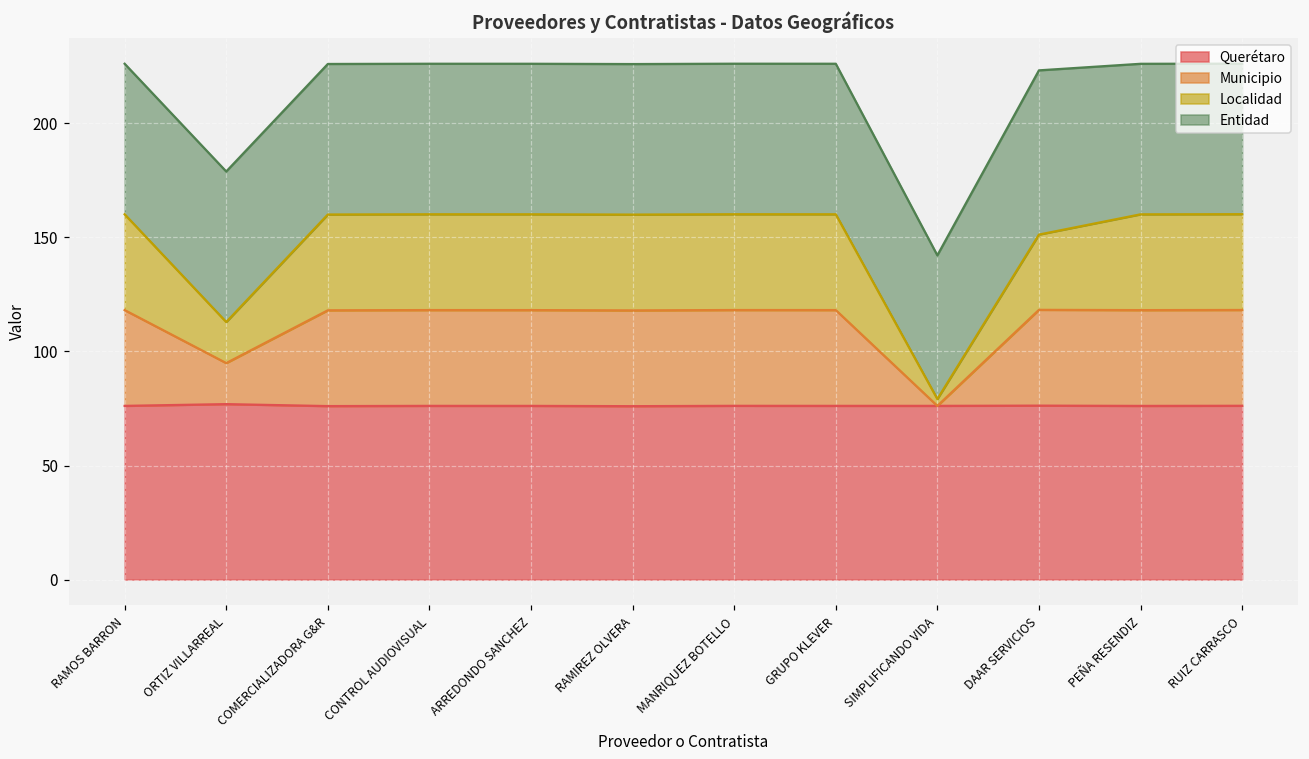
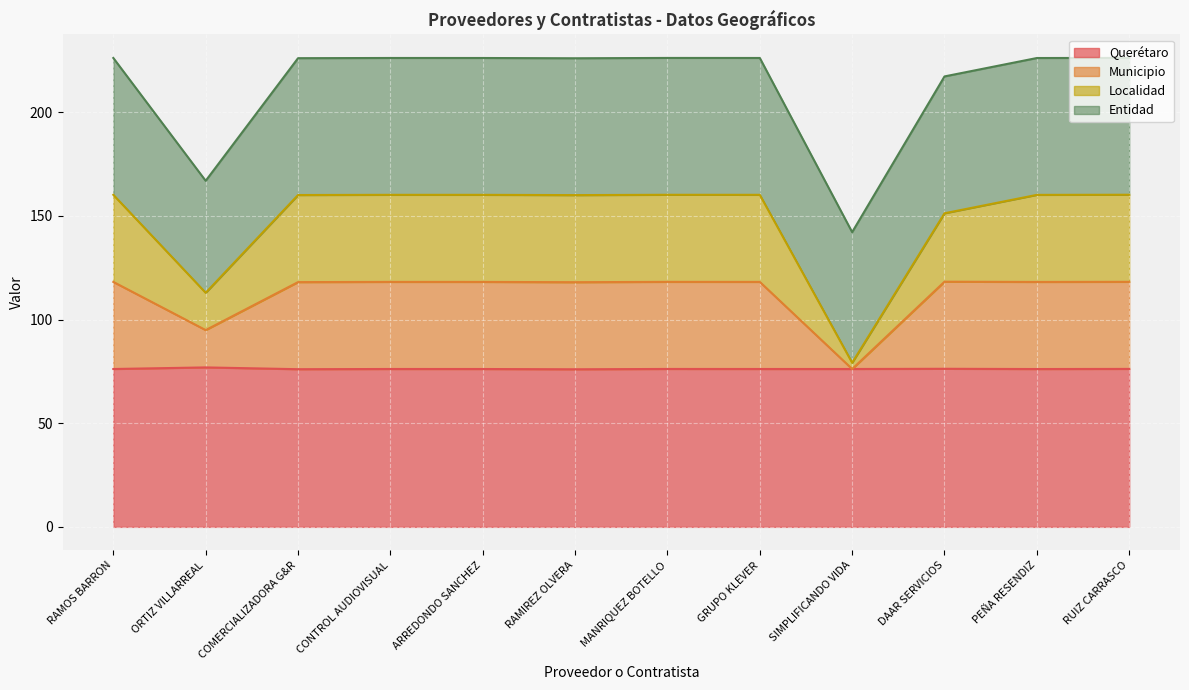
Entidad, ORTIZ VILLARREAL: 66 -> 54
Entidad, DAAR SERVICIOS: 72 -> 66
